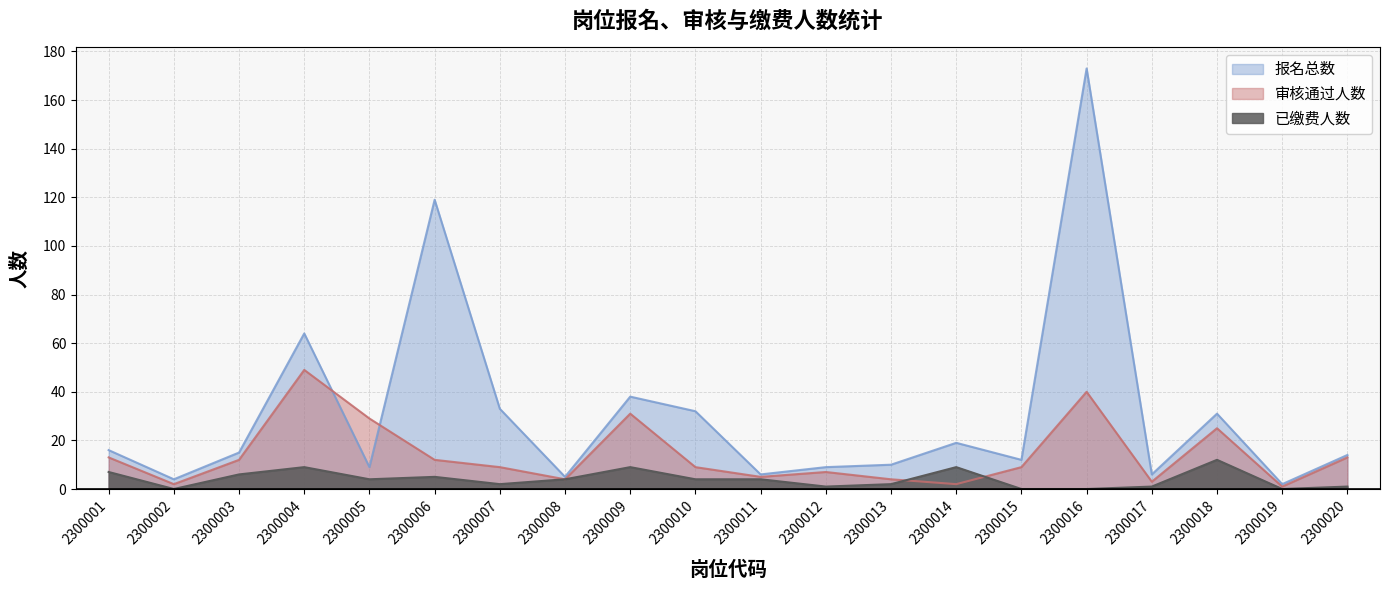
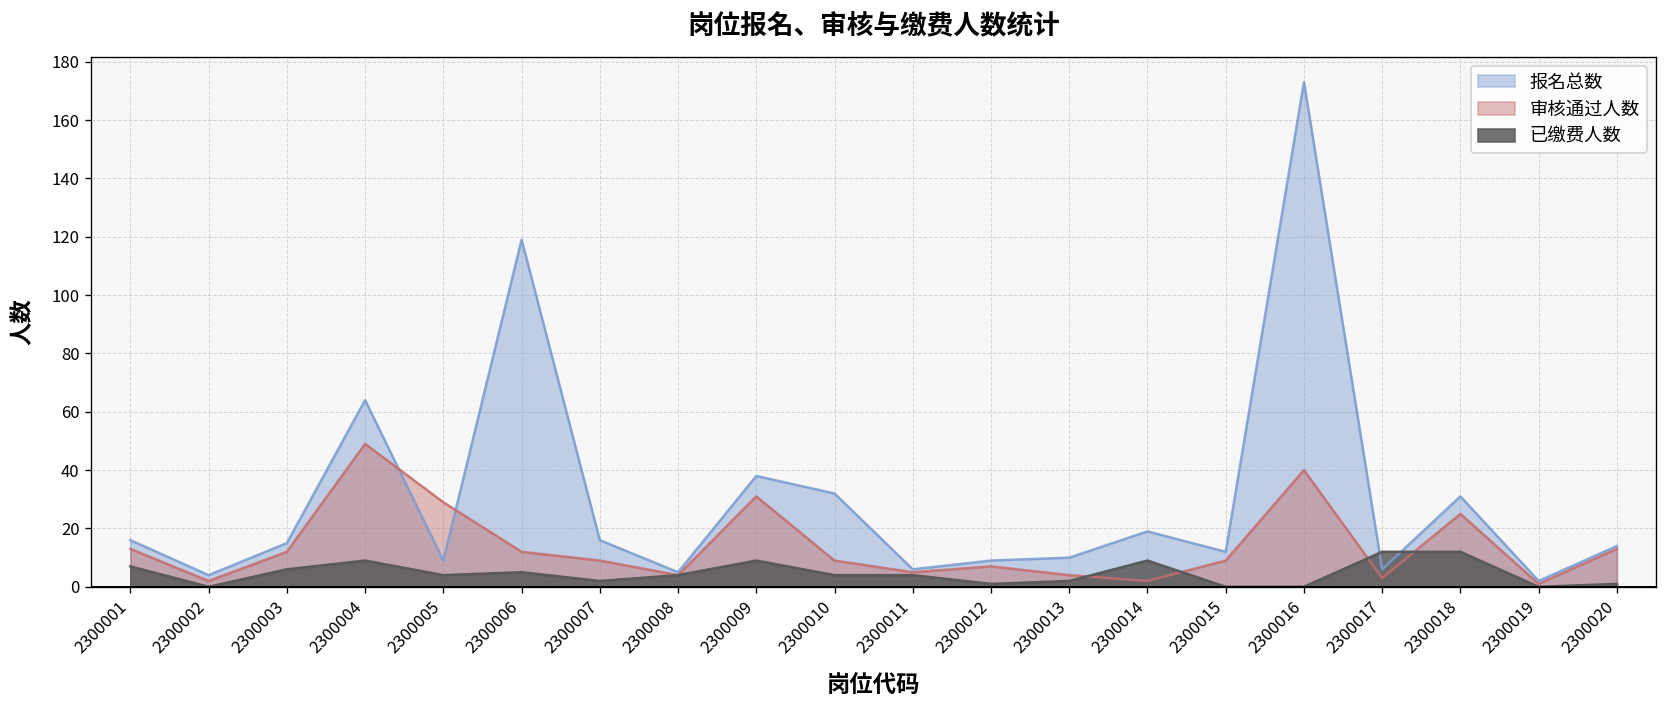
报名总数, 2300007: 33 -> 16
已缴费人数, 2300017: 1 -> 12
